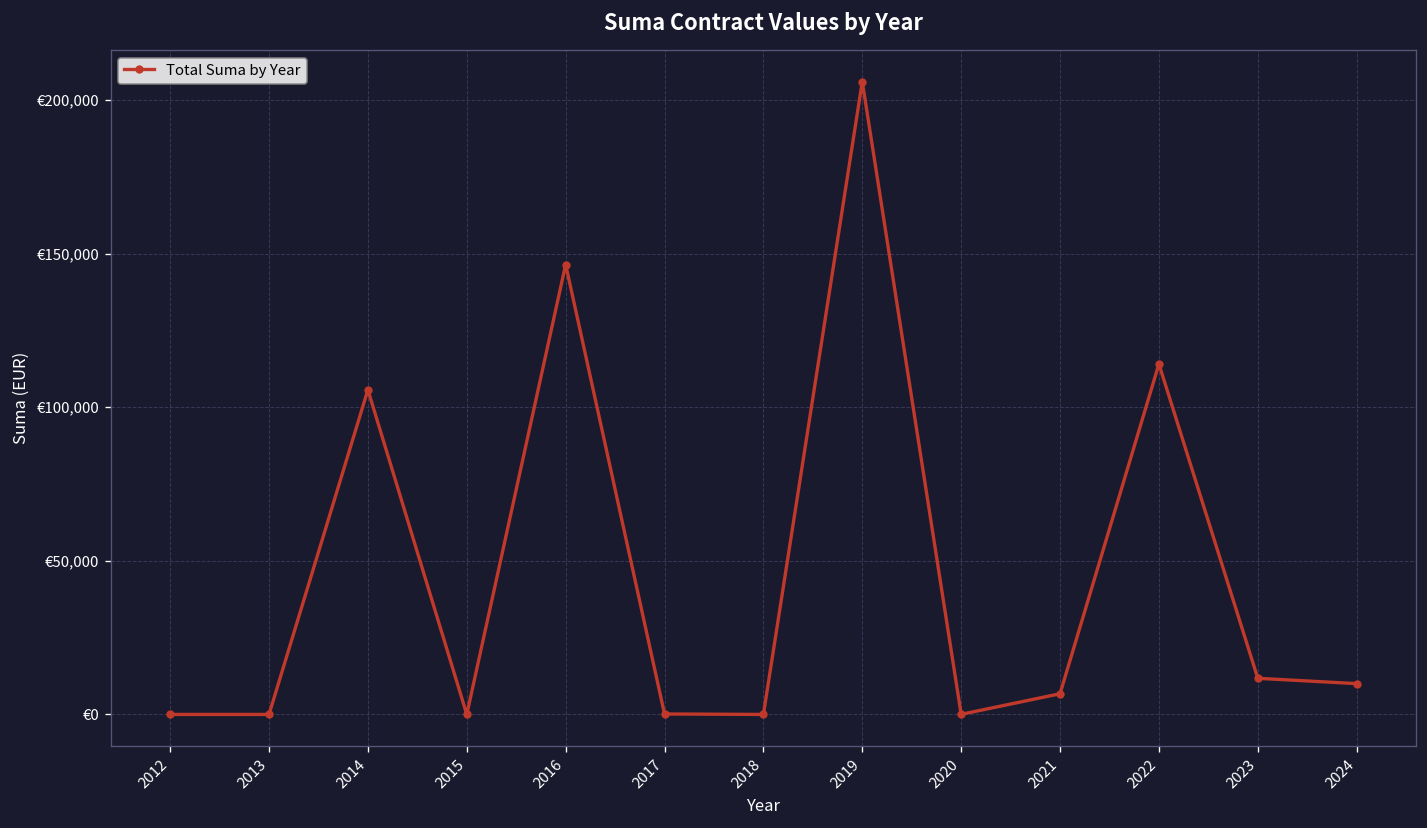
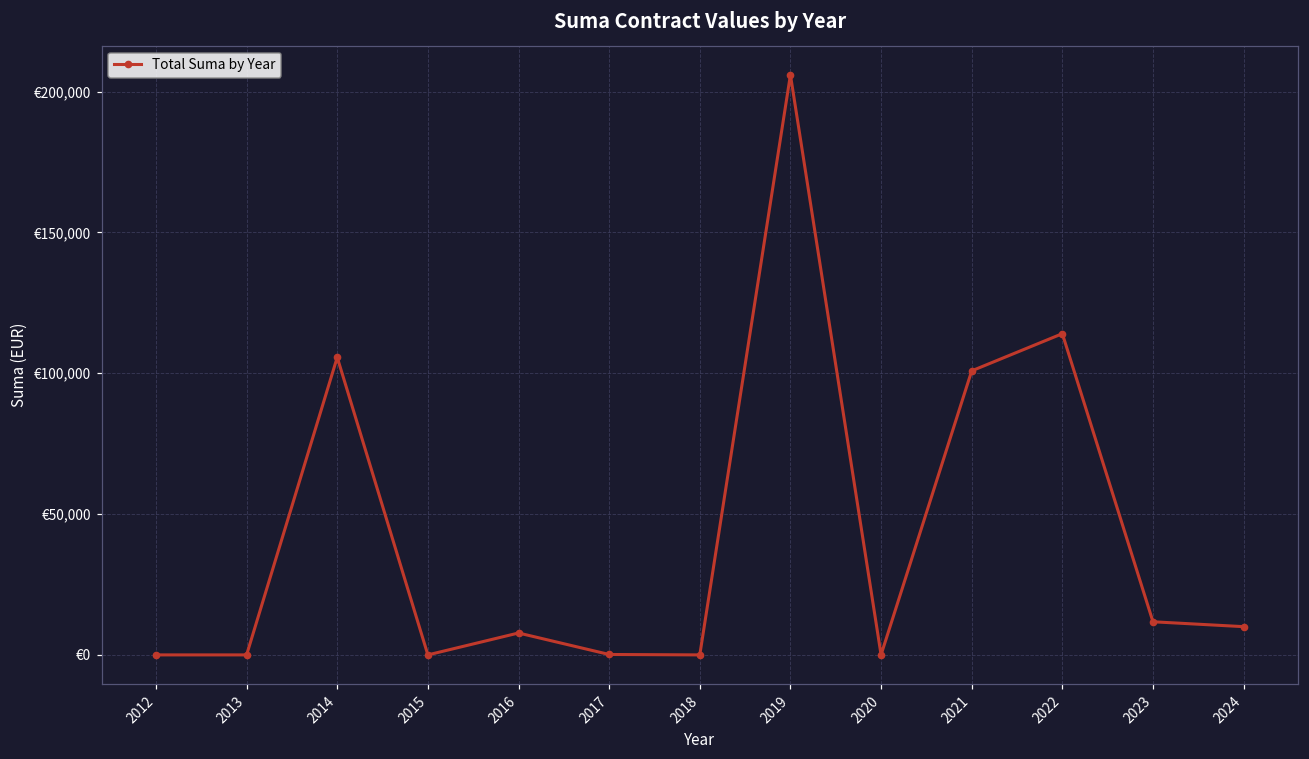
2016: €146,000 -> €8,000
2021: €7,000 -> €101,000
